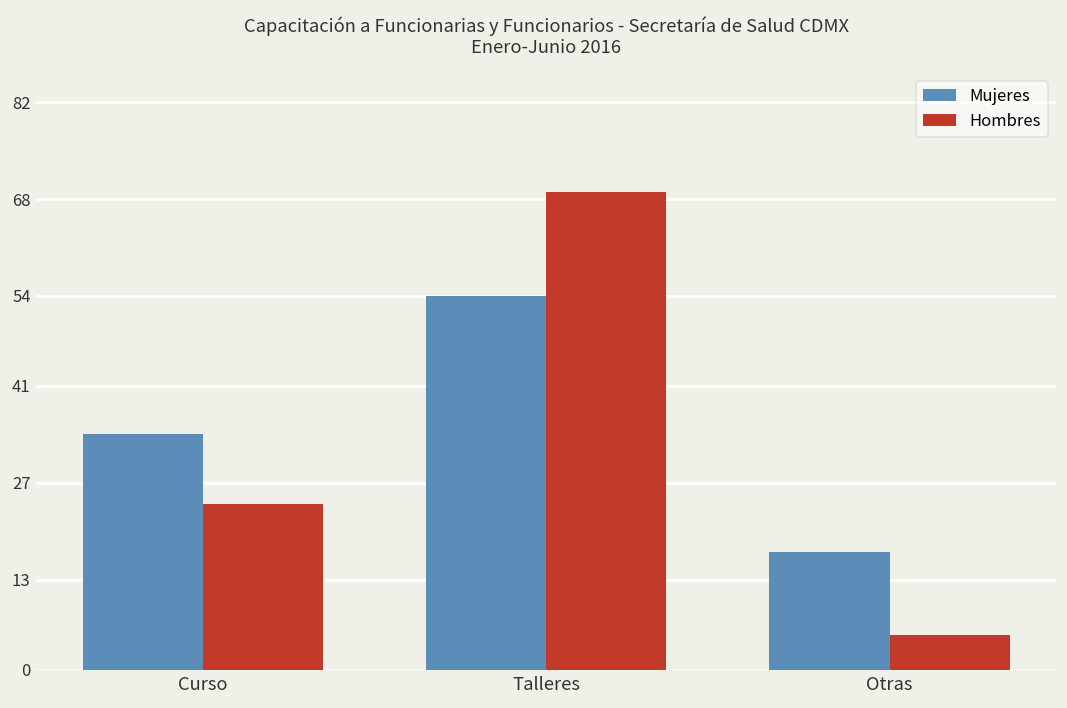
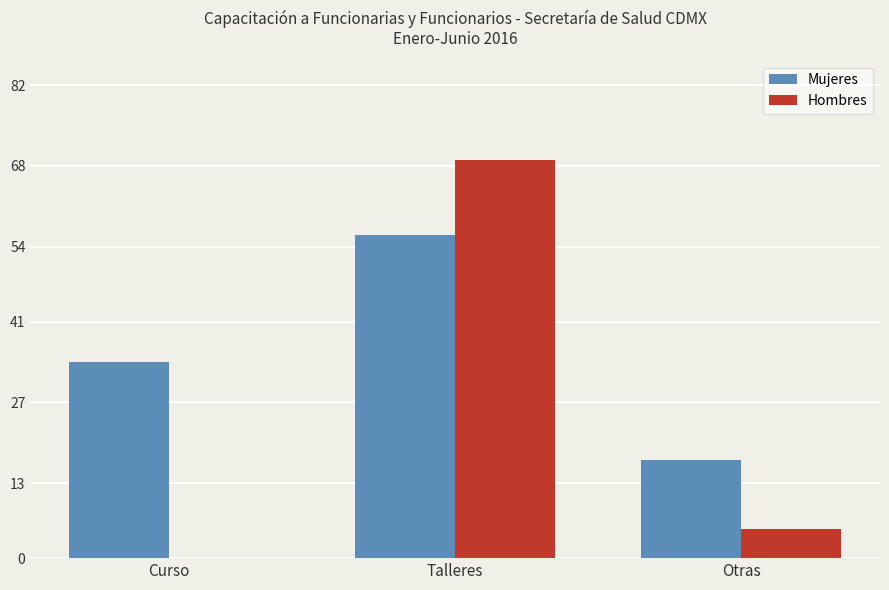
Hombres, Curso: 24 -> 0
Mujeres, Talleres: 54 -> 56
